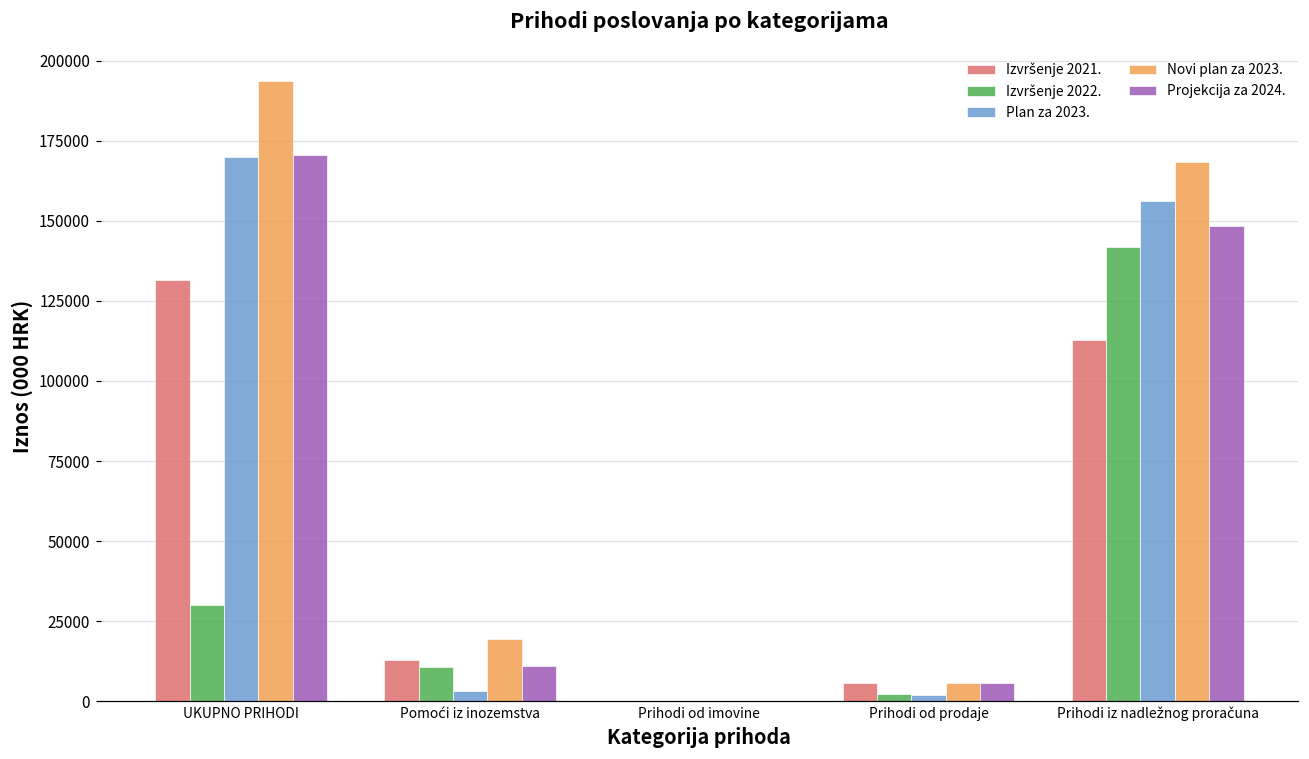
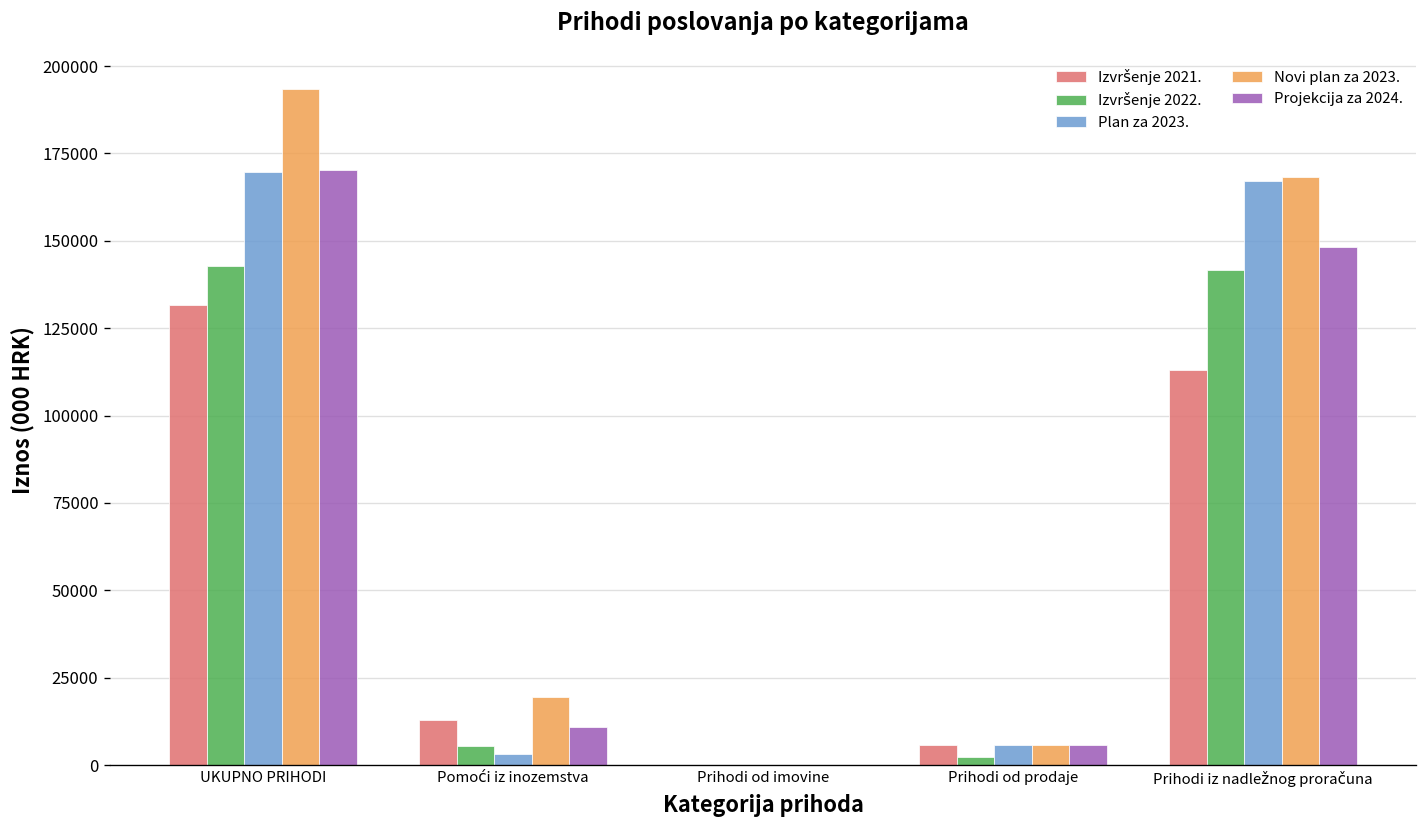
Izvršenje 2022., UKUPNO PRIHODI: 30000 -> 143000
Izvršenje 2022., Pomoći iz inozemstva: 11000 -> 6000
Plan za 2023., Prihodi od prodaje: 2000 -> 6000
Plan za 2023., Prihodi iz nadležnog proračuna: 156000 -> 167000
